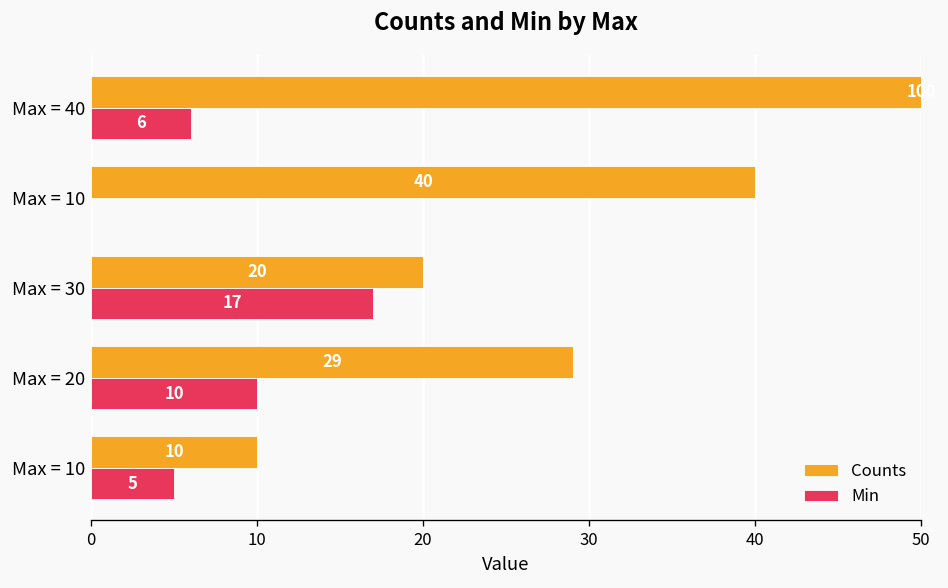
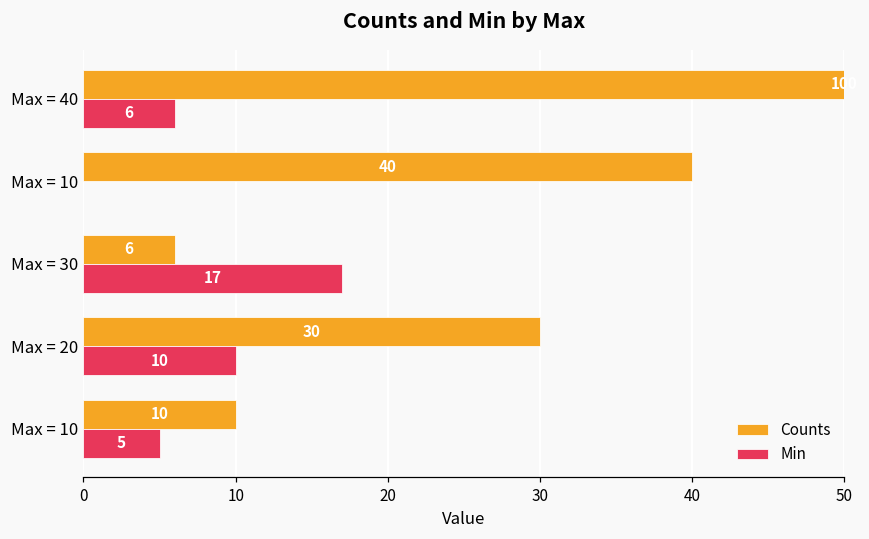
Counts, Max = 30: 20 -> 6
Counts, Max = 20: 29 -> 30
